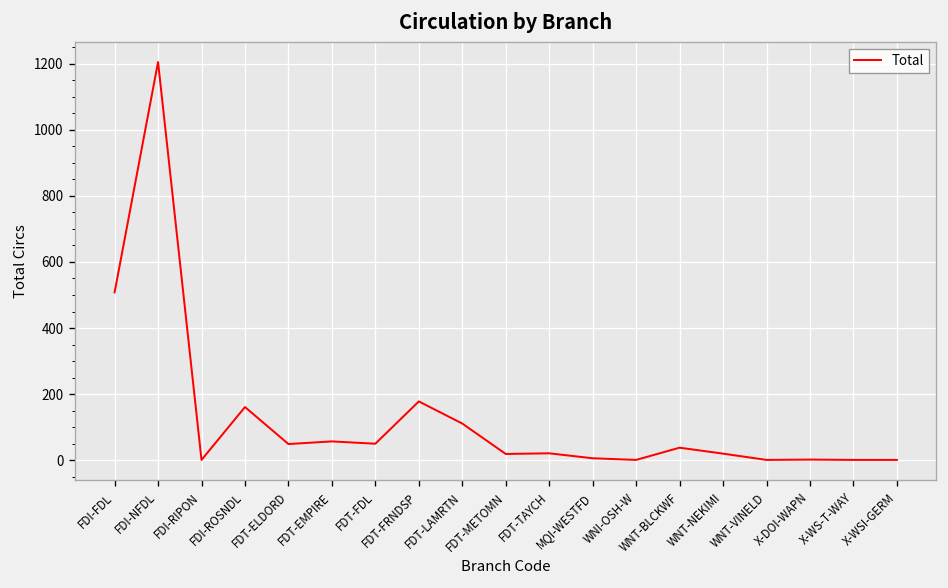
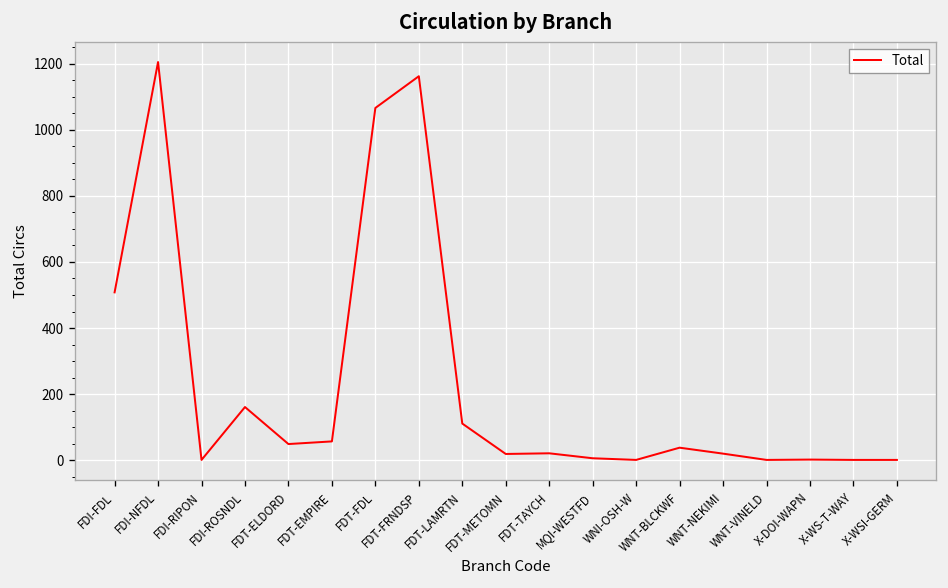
FDT-FDL: 50 -> 1070
FDT-FRNDSP: 180 -> 1160
